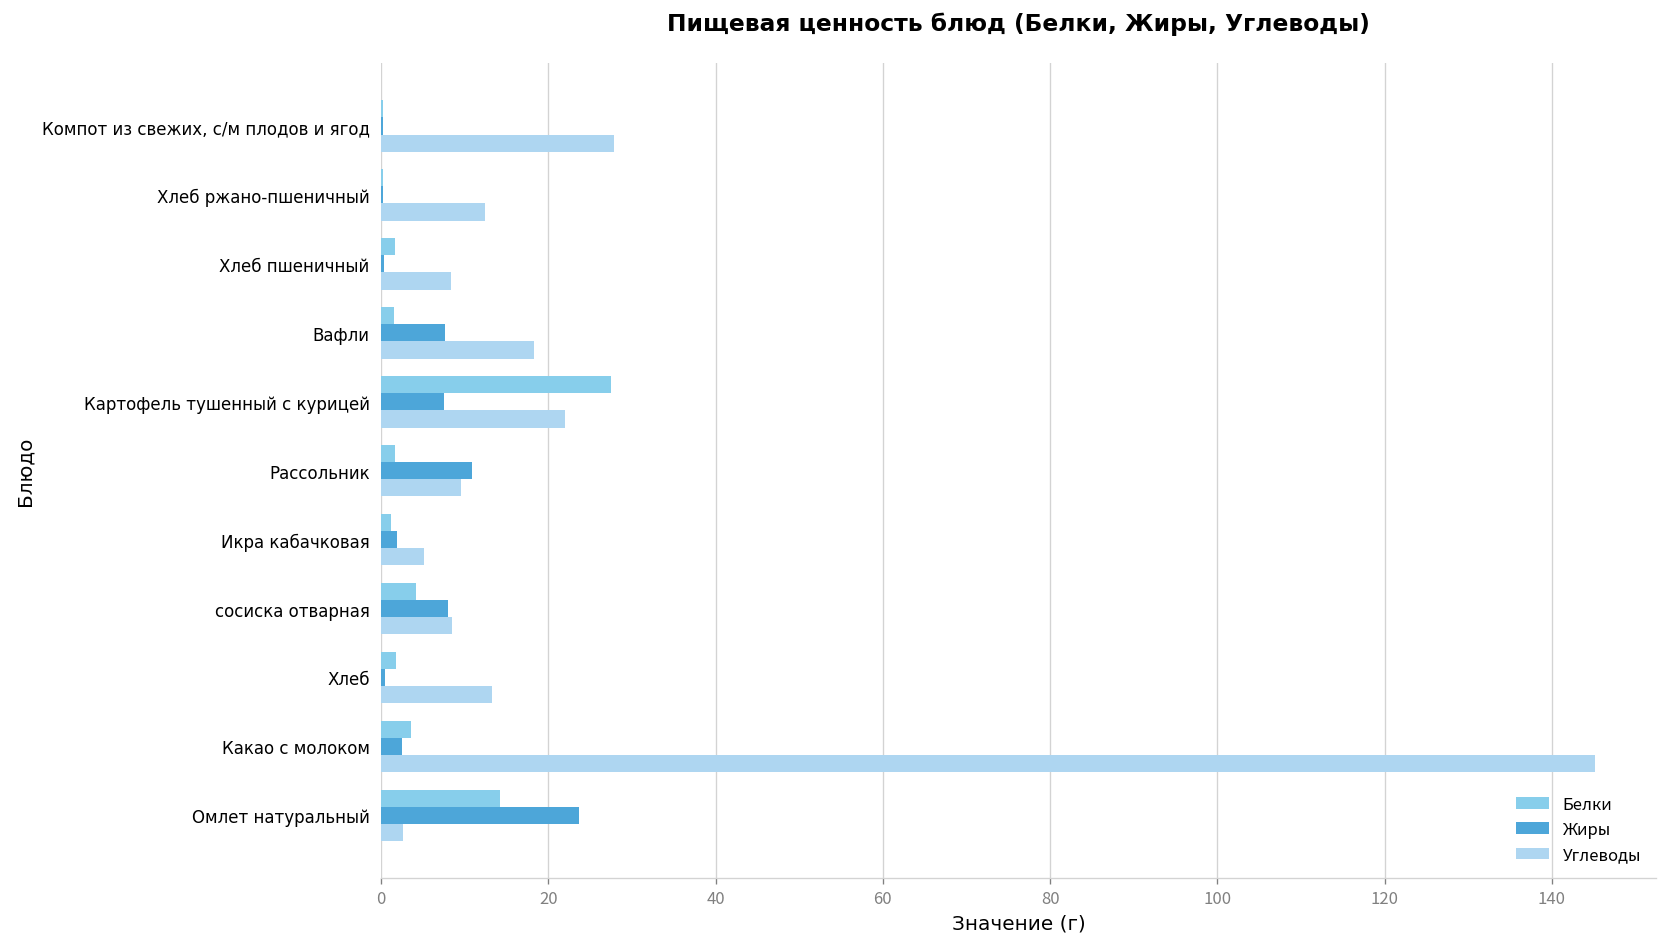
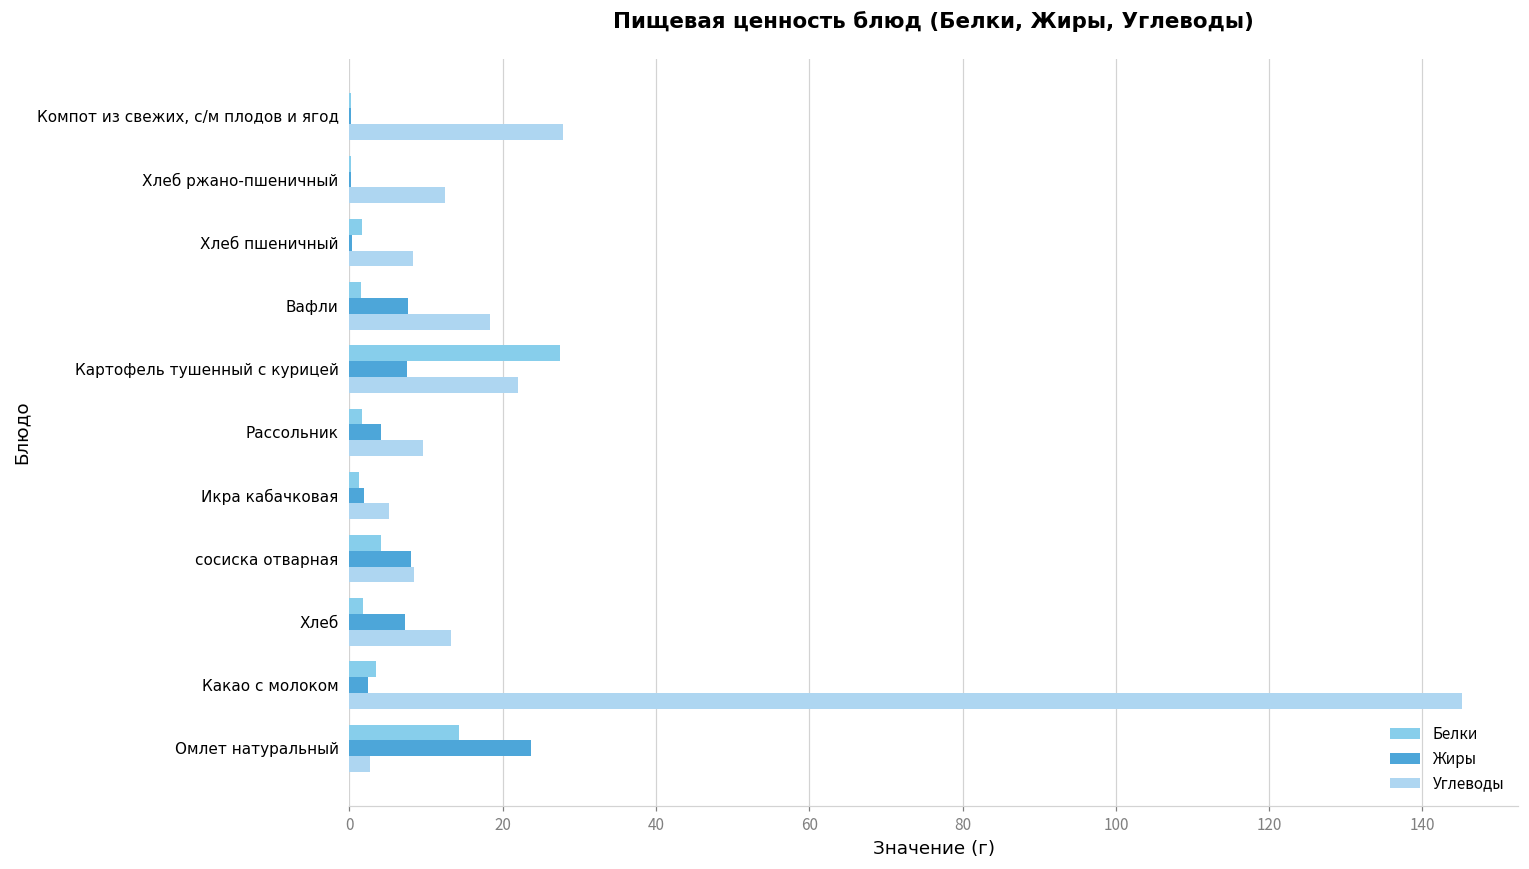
Жиры, Рассольник: 11 -> 4
Жиры, Хлеб: 0 -> 7
